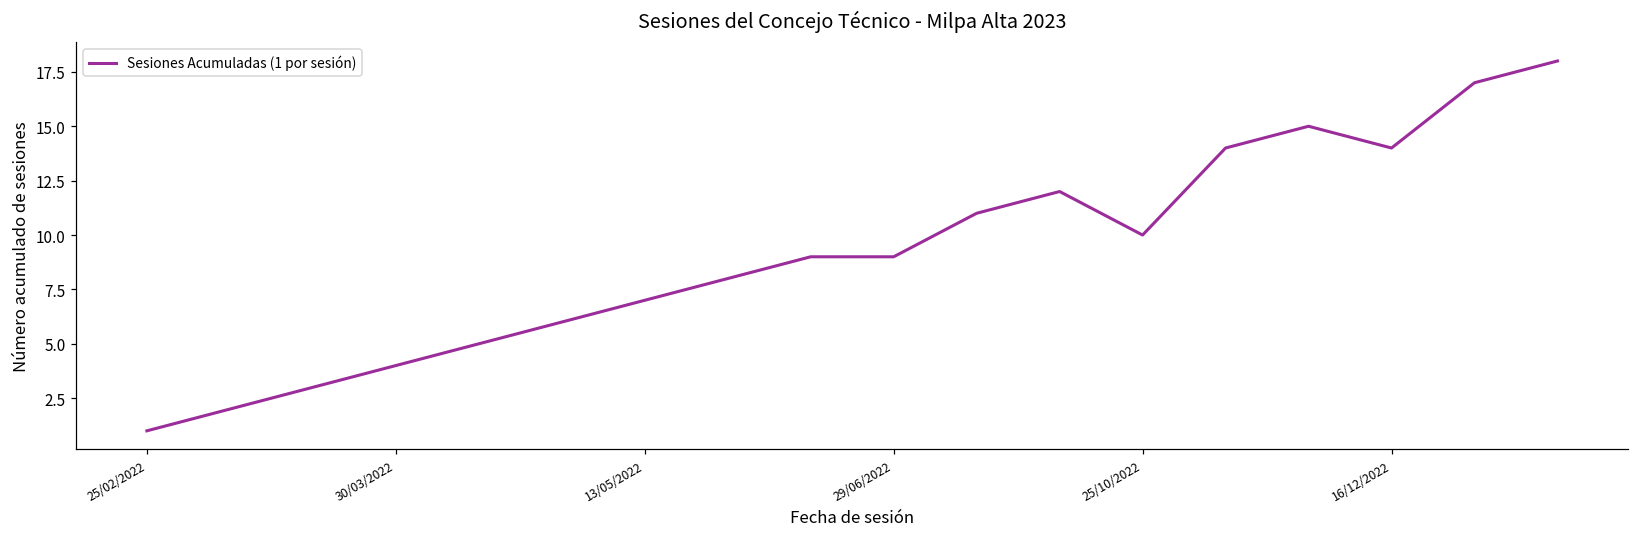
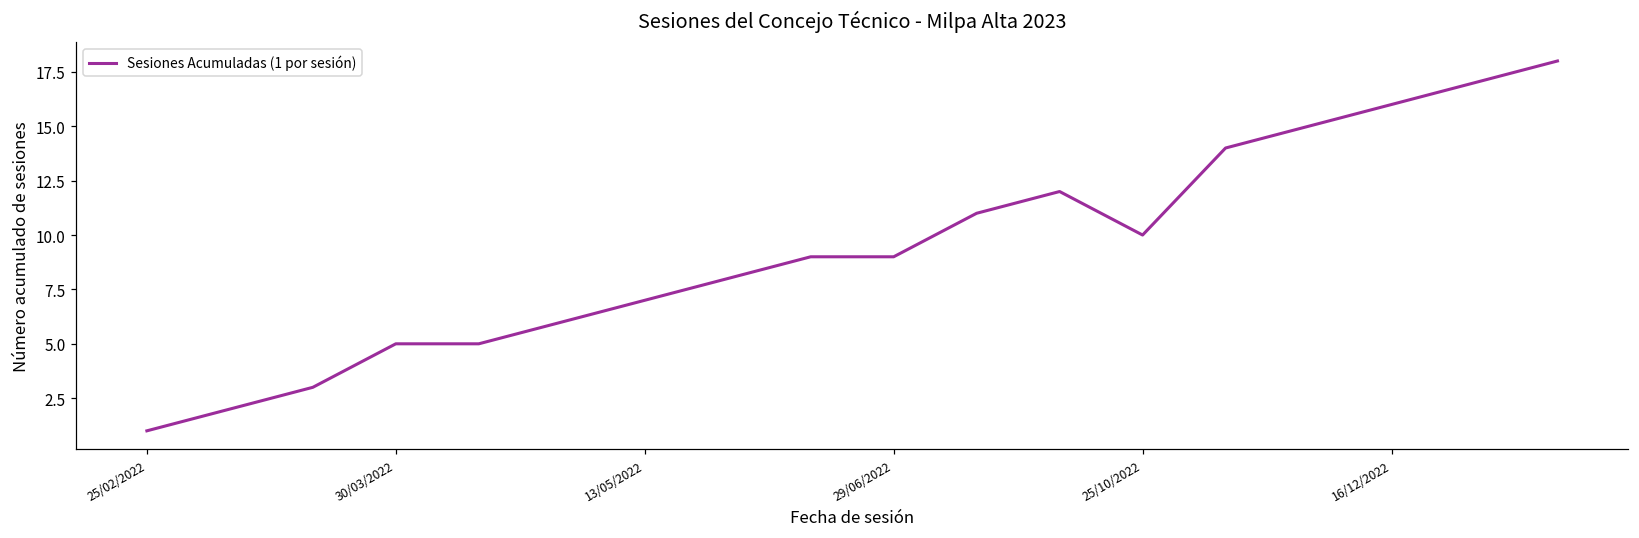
30/03/2022: 4 -> 5
16/12/2022: 14 -> 16
